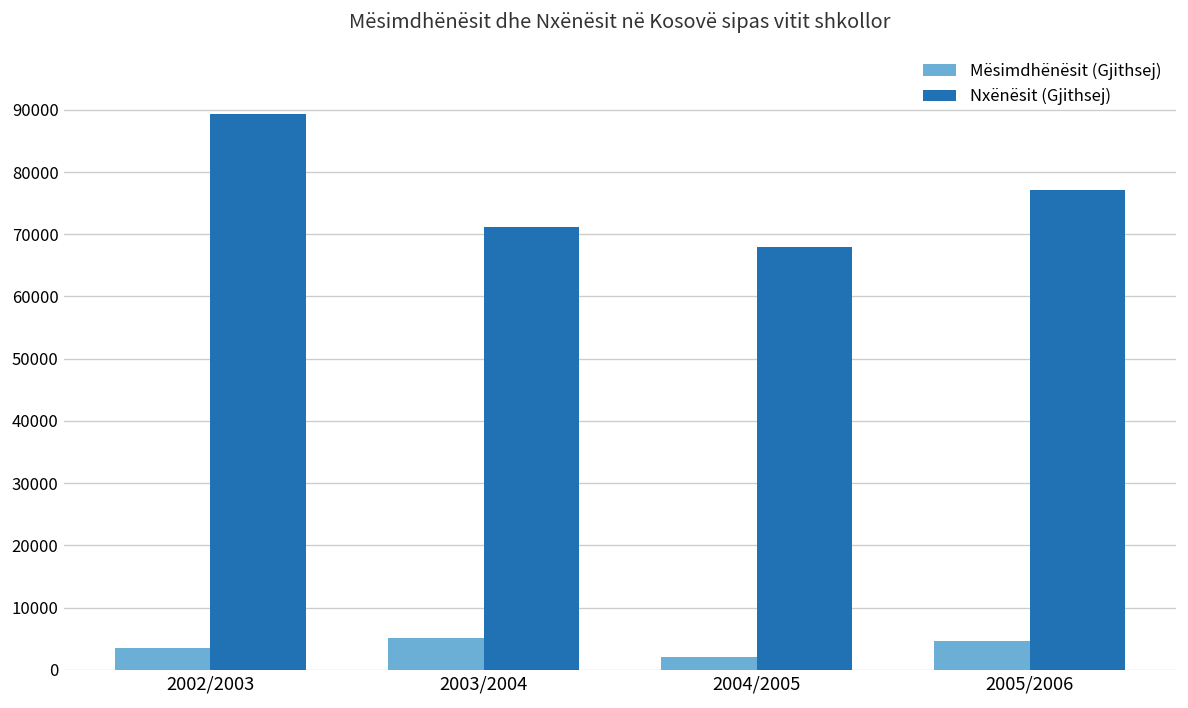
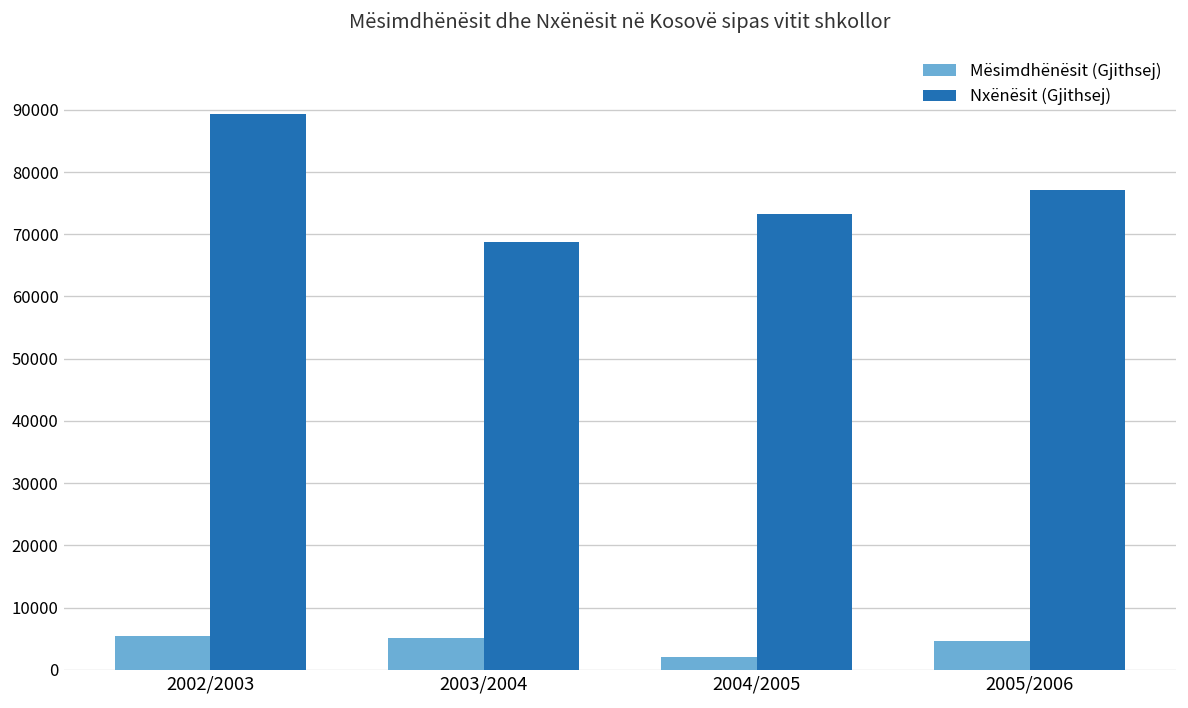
Mësimdhënësit (Gjithsej), 2002/2003: 4000 -> 5000
Nxënësit (Gjithsej), 2003/2004: 71000 -> 69000
Nxënësit (Gjithsej), 2004/2005: 68000 -> 73000
